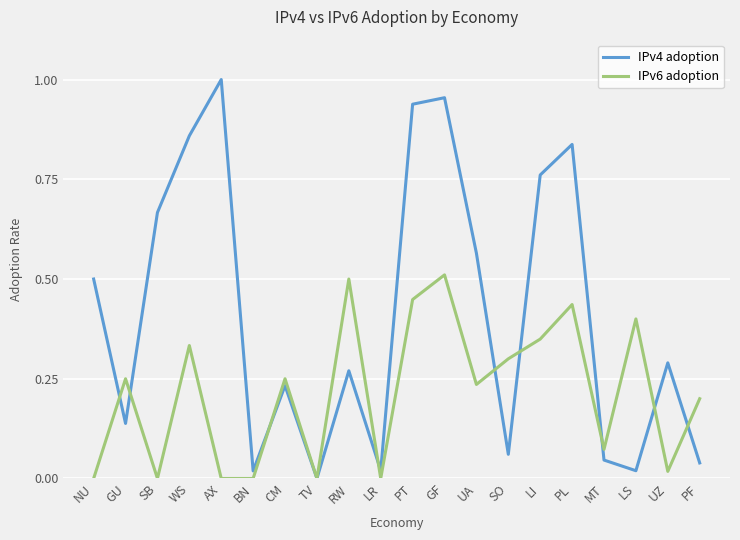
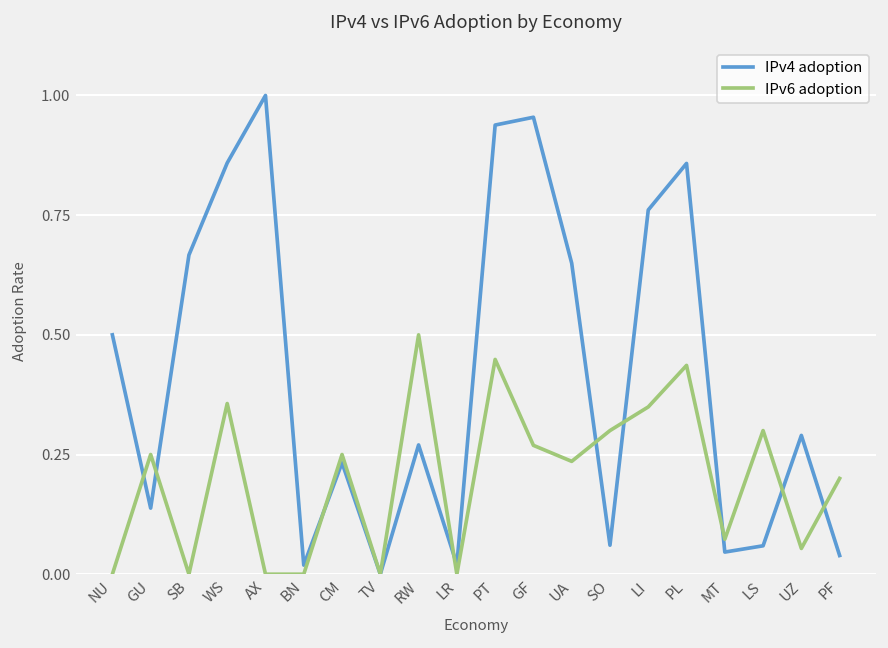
IPv6 adoption, WS: 0.33 -> 0.36
IPv6 adoption, GF: 0.51 -> 0.27
IPv4 adoption, UA: 0.56 -> 0.65
IPv4 adoption, PL: 0.84 -> 0.86
IPv4 adoption, LS: 0.02 -> 0.06
IPv6 adoption, LS: 0.4 -> 0.3
IPv6 adoption, UZ: 0.02 -> 0.05
